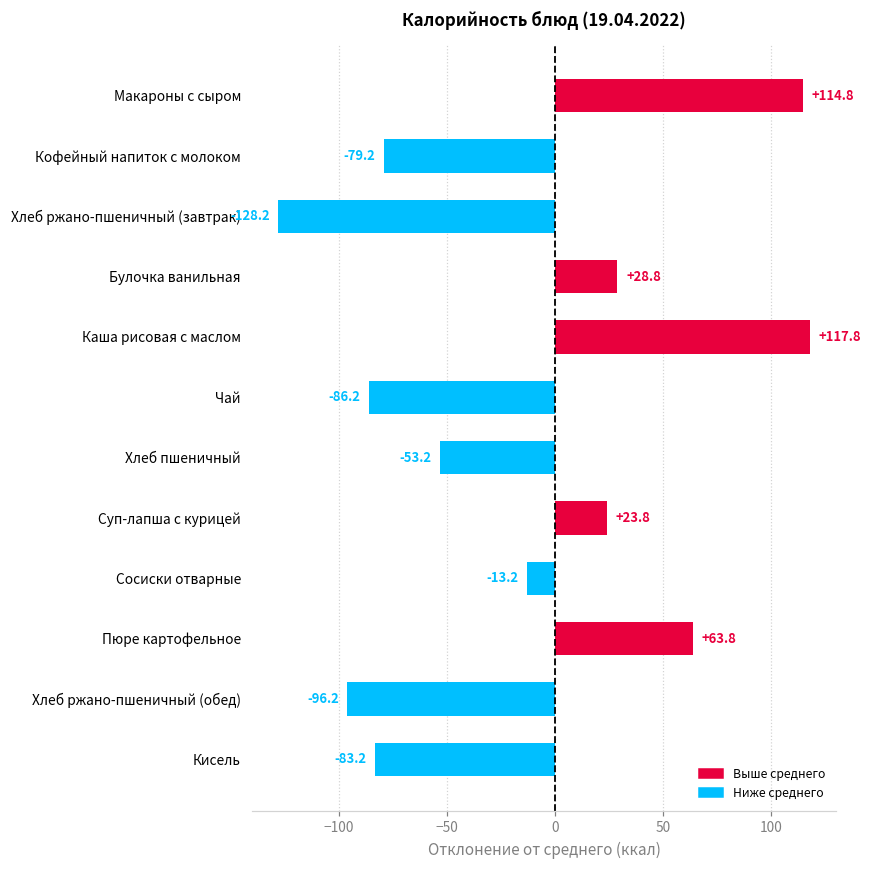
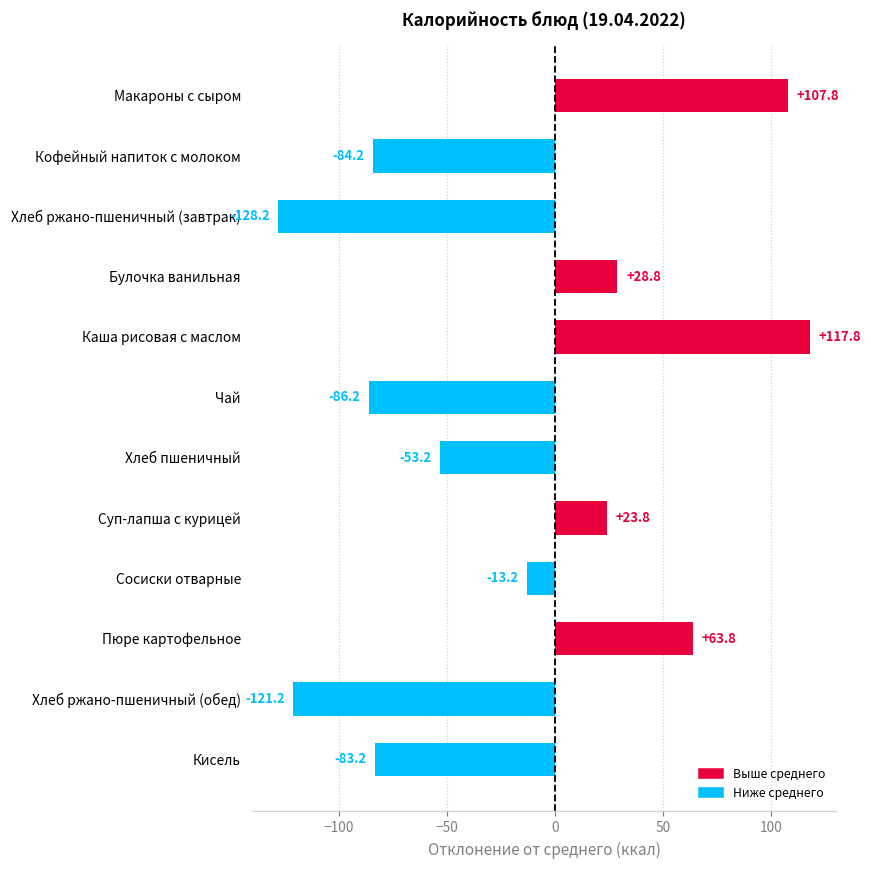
Макароны с сыром: +114.8 -> +107.8
Кофейный напиток с молоком: -79.2 -> -84.2
Хлеб ржано-пшеничный (обед): -96.2 -> -121.2
